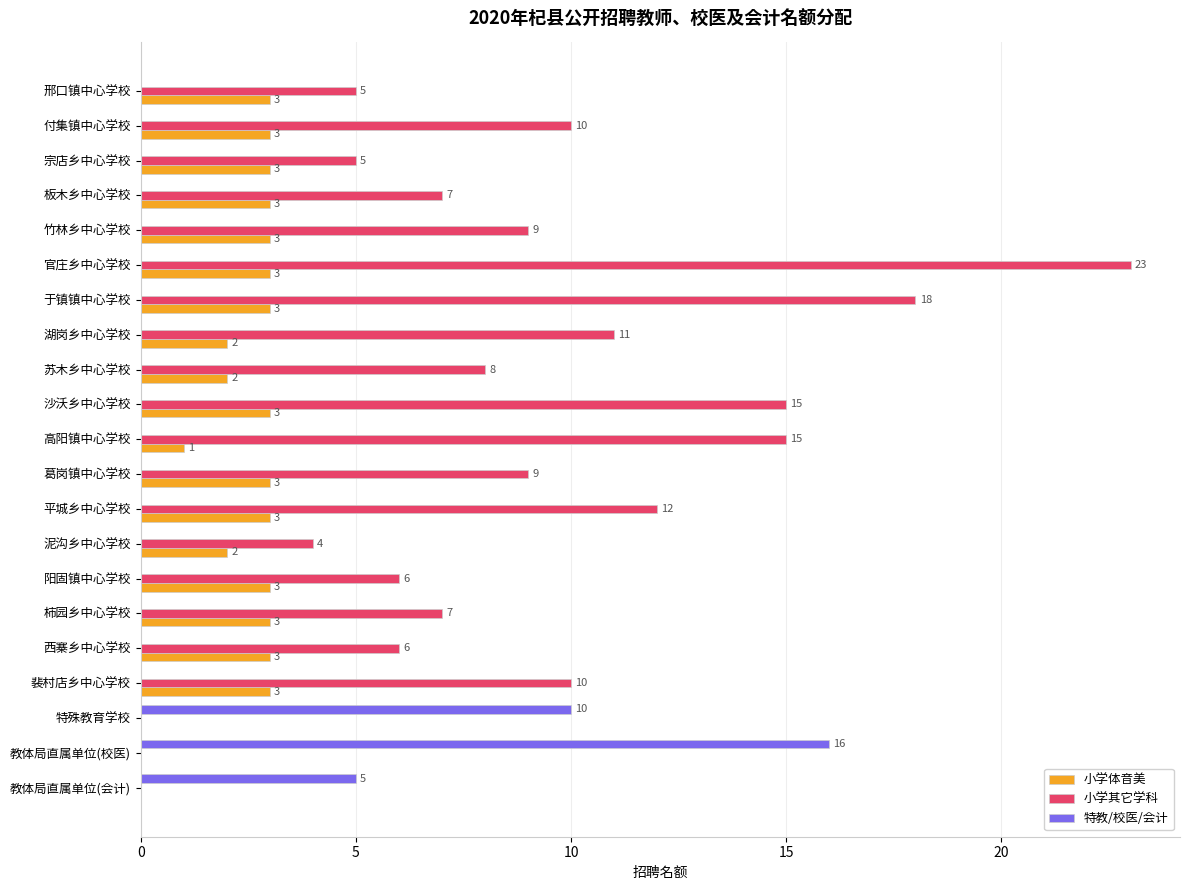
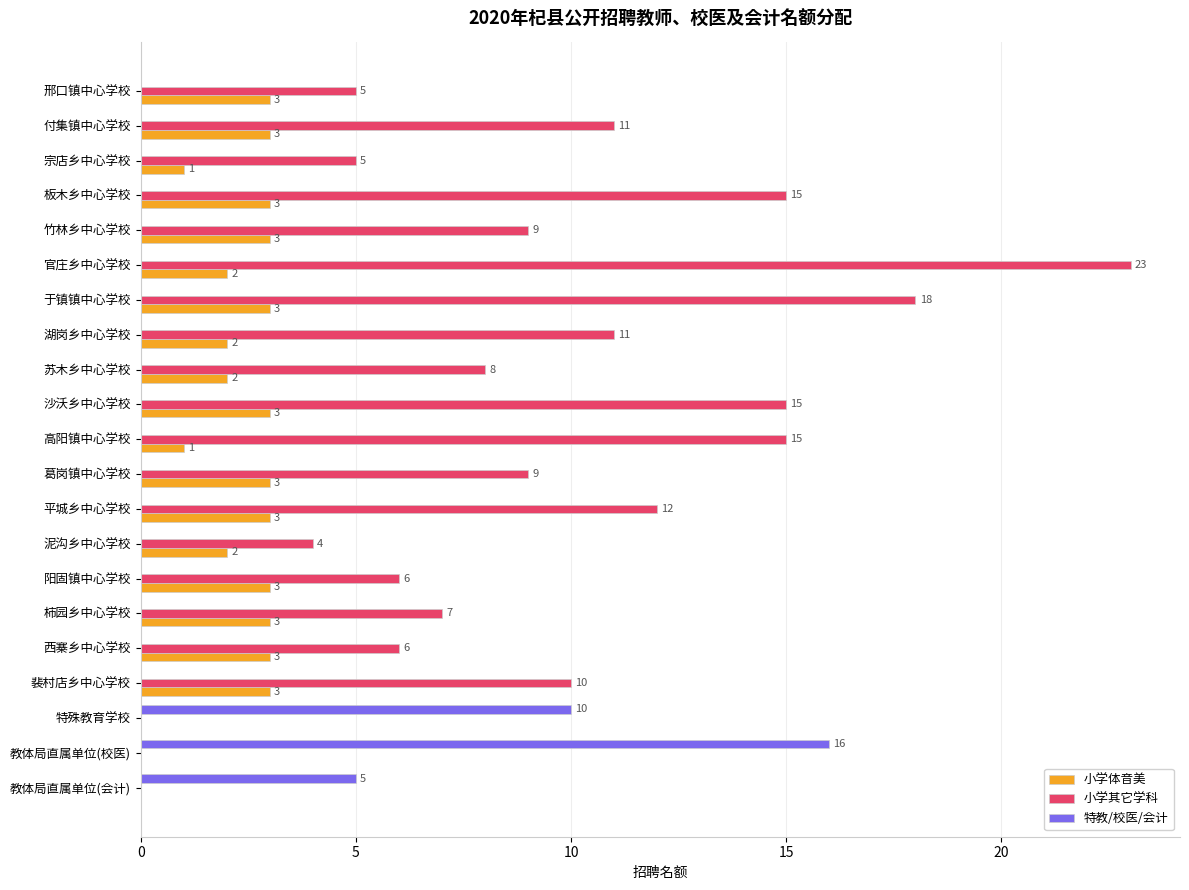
小学其它学科, 付集镇中心学校: 10 -> 11
小学体音美, 宗店乡中心学校: 3 -> 1
小学其它学科, 板木乡中心学校: 7 -> 15
小学体音美, 官庄乡中心学校: 3 -> 2
